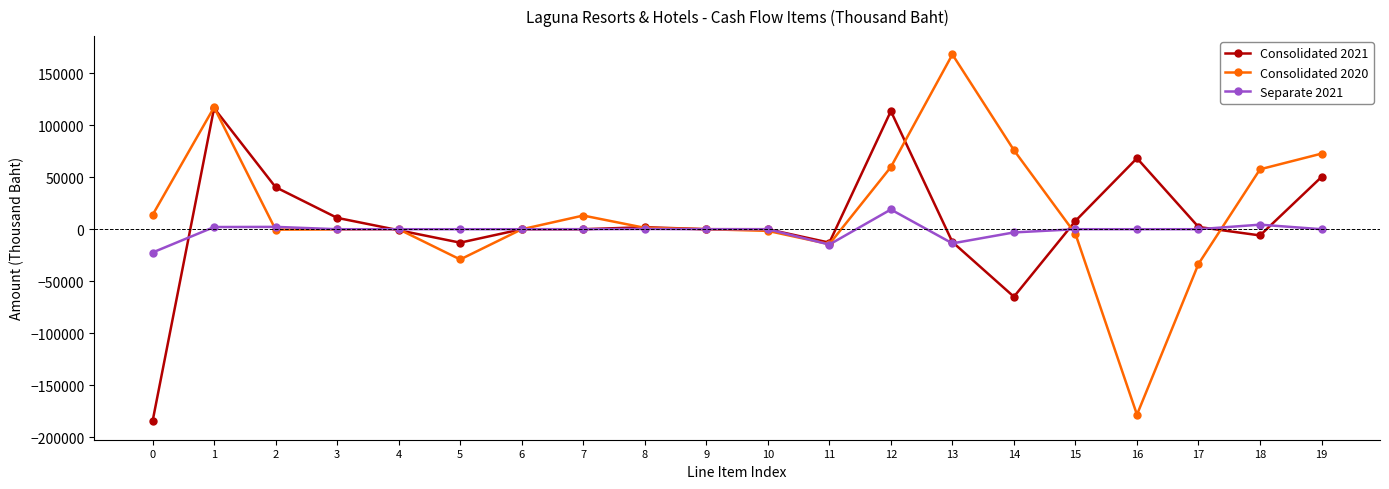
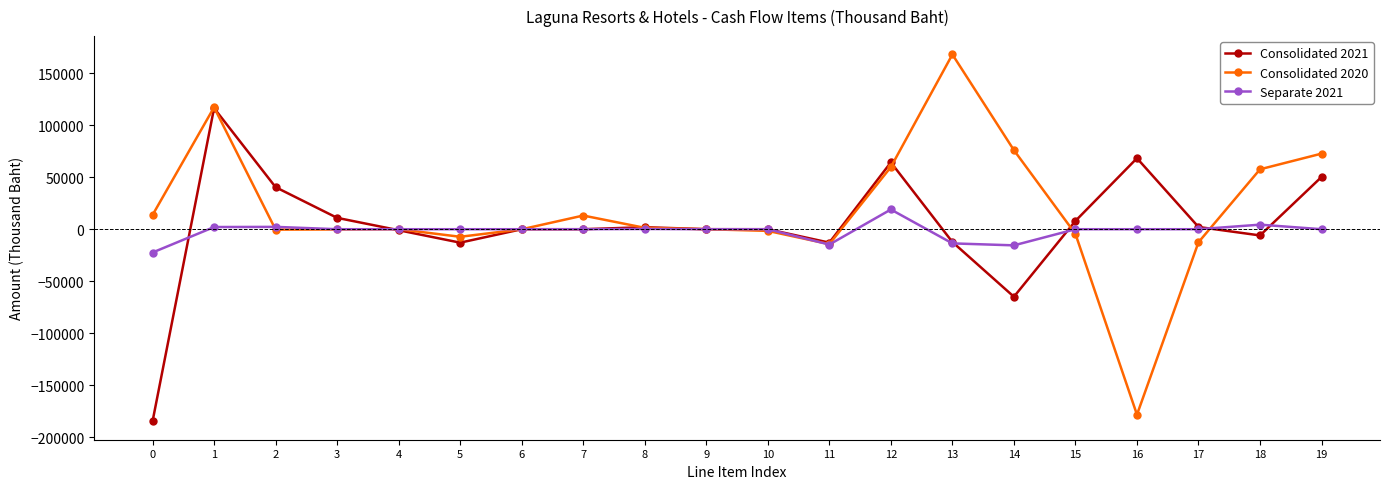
Consolidated 2020, 5: -29000 -> -7000
Consolidated 2021, 12: 114000 -> 64000
Separate 2021, 14: -3000 -> -16000
Consolidated 2020, 17: -33000 -> -13000
